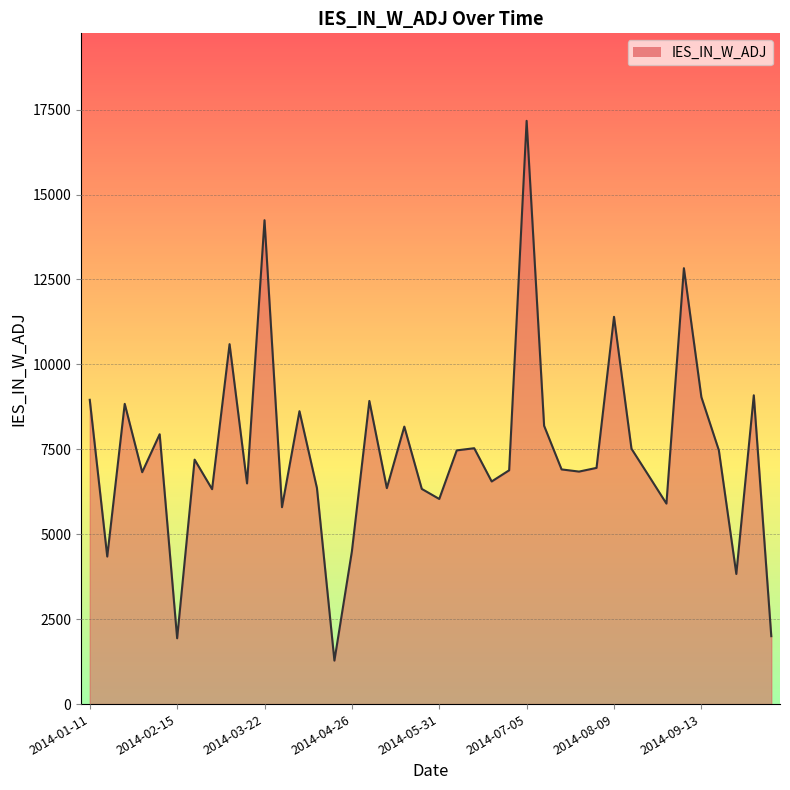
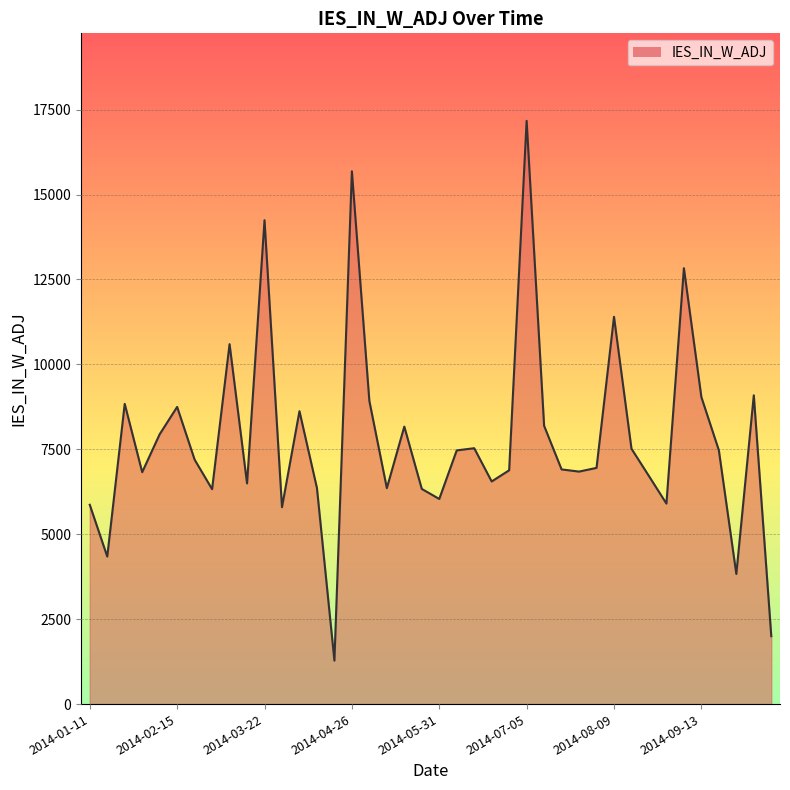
2014-01-11: 9000 -> 5900
2014-02-15: 1900 -> 8700
2014-04-26: 4500 -> 15700
